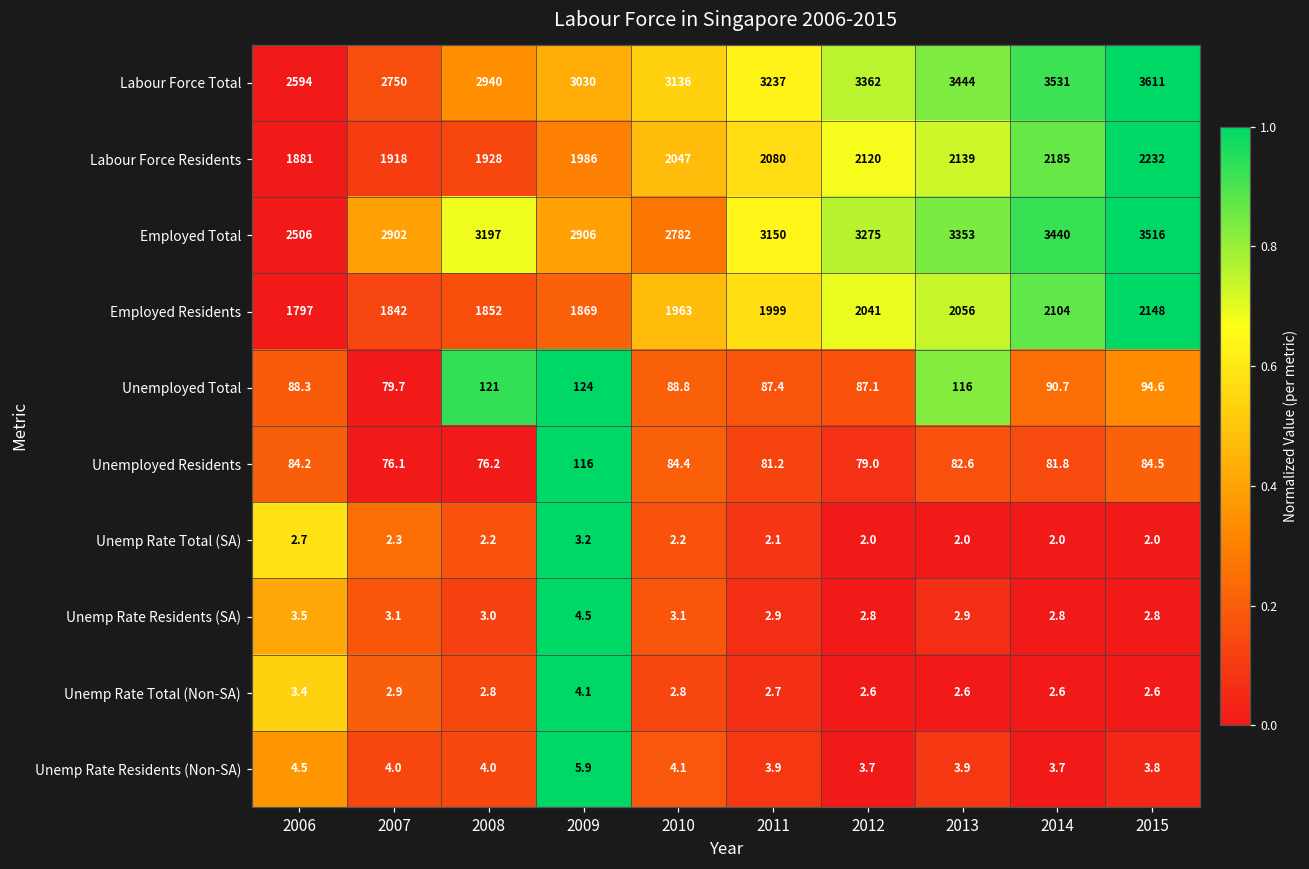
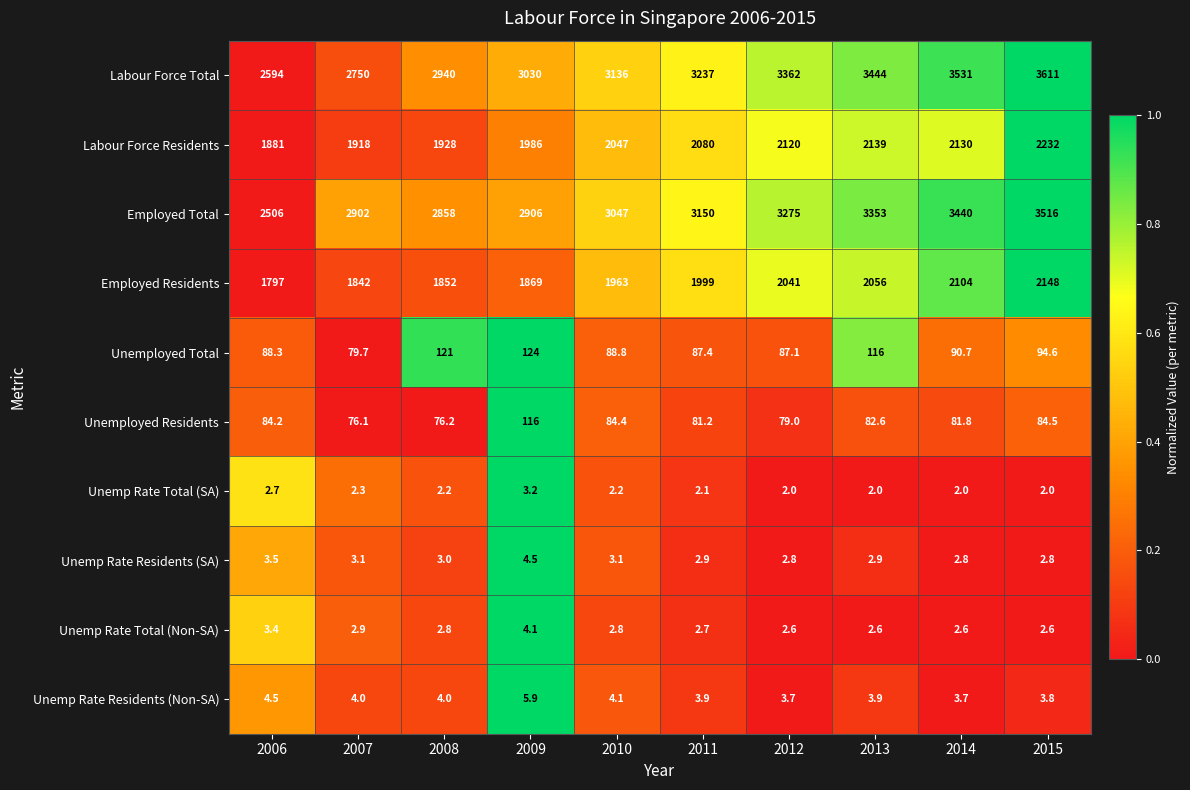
Labour Force Residents, 2014: 2185 -> 2130
Employed Total, 2008: 3197 -> 2858
Employed Total, 2010: 2782 -> 3047
